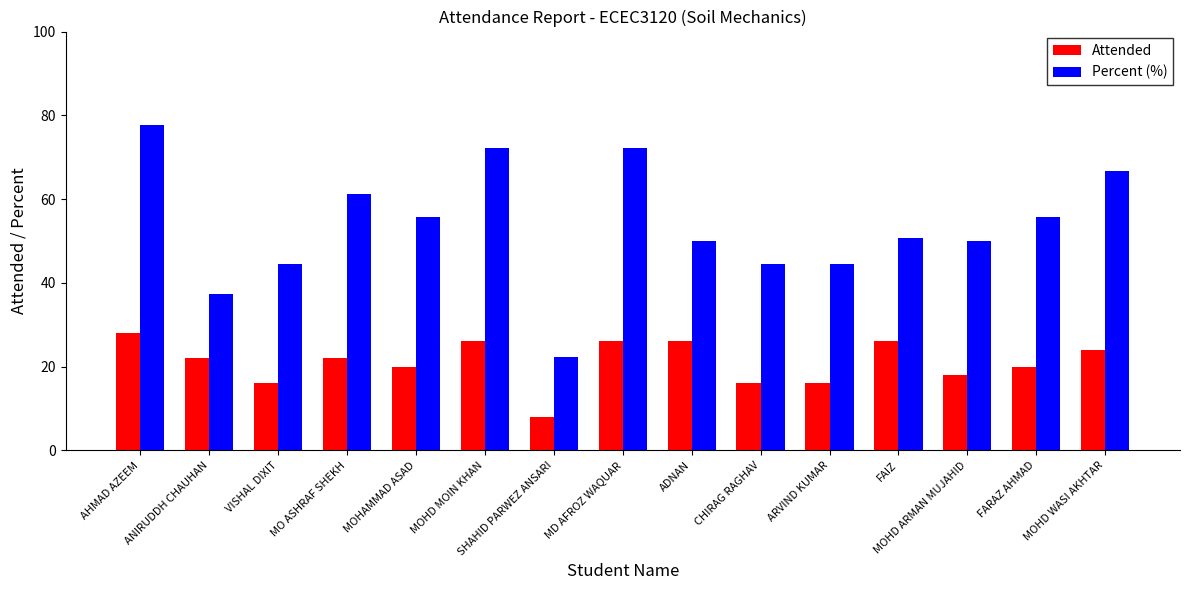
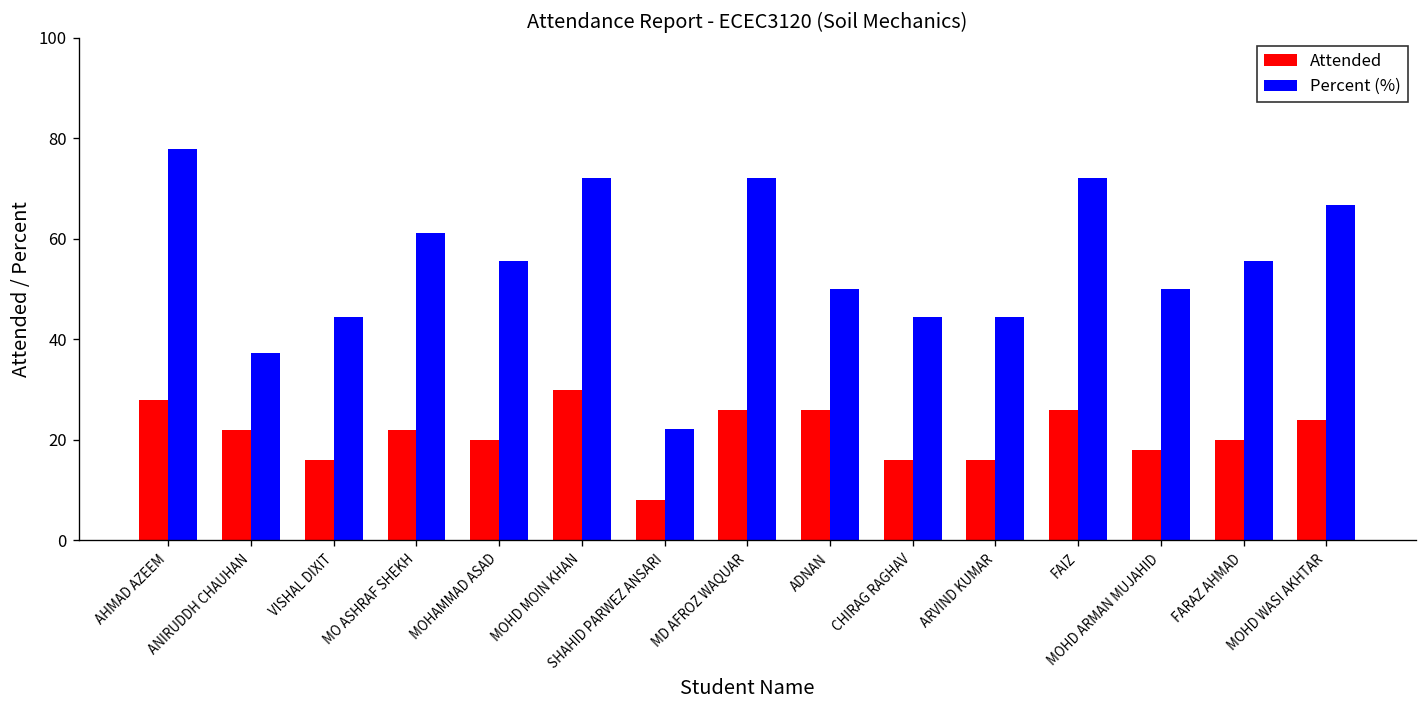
Attended, MOHD MOIN KHAN: 26 -> 30
Percent (%), FAIZ: 51 -> 72
